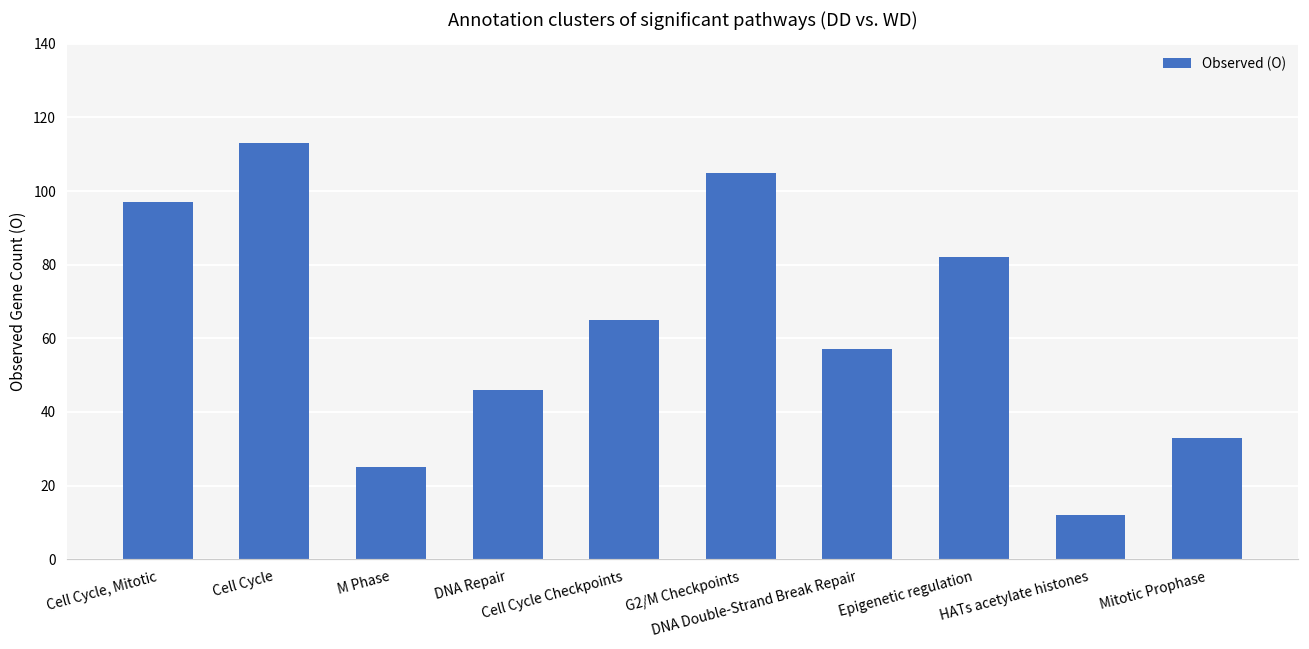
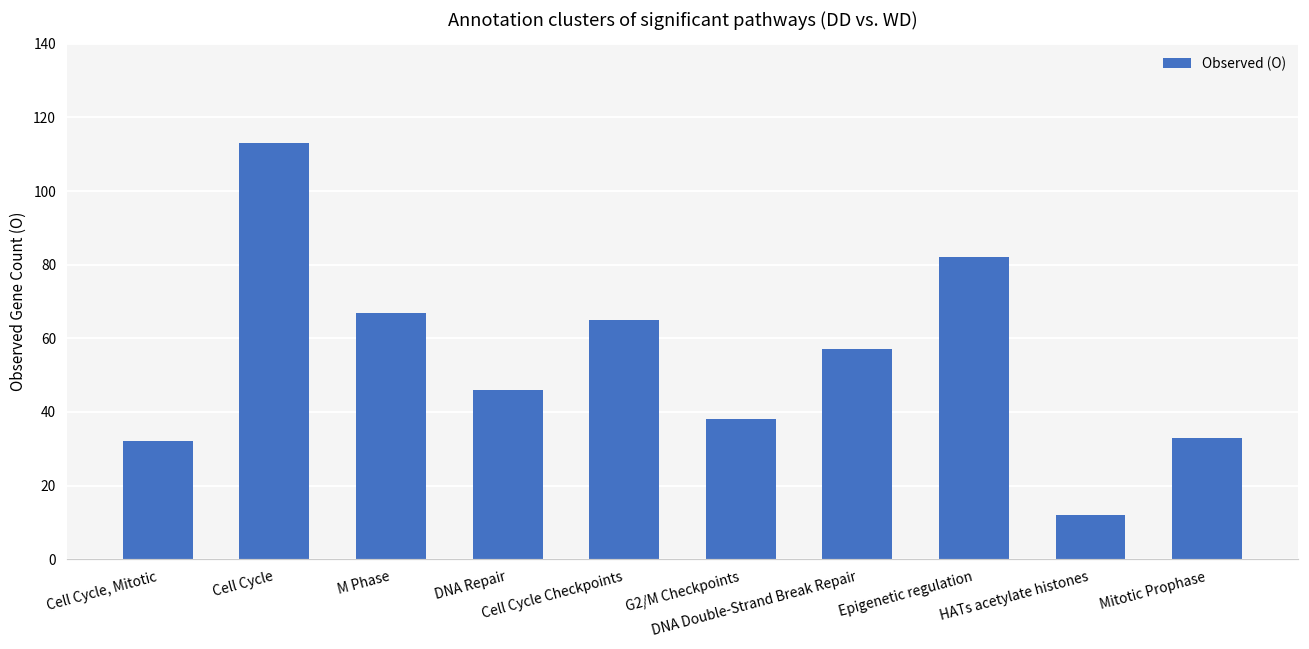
Cell Cycle, Mitotic: 97 -> 32
M Phase: 25 -> 67
G2/M Checkpoints: 105 -> 38
